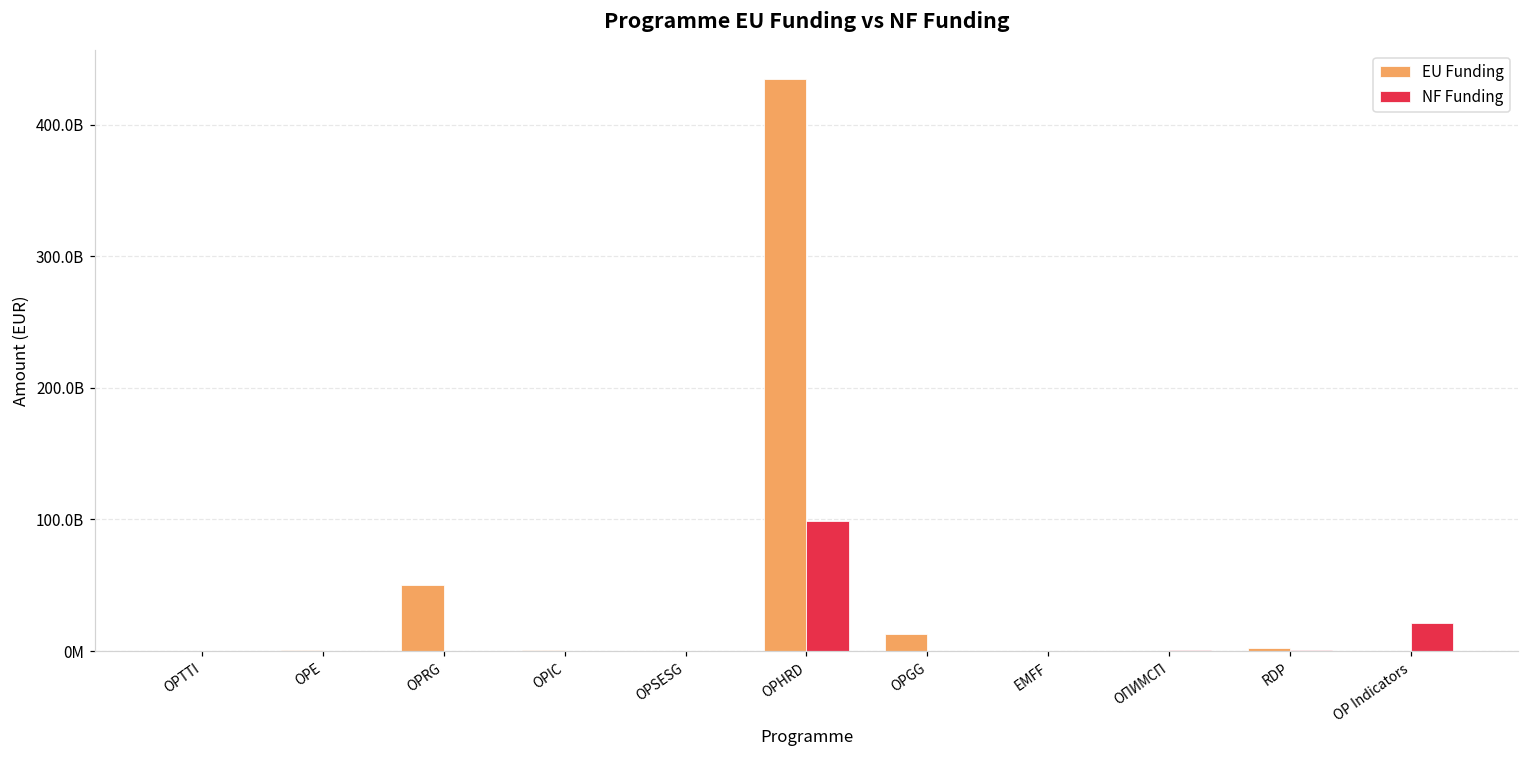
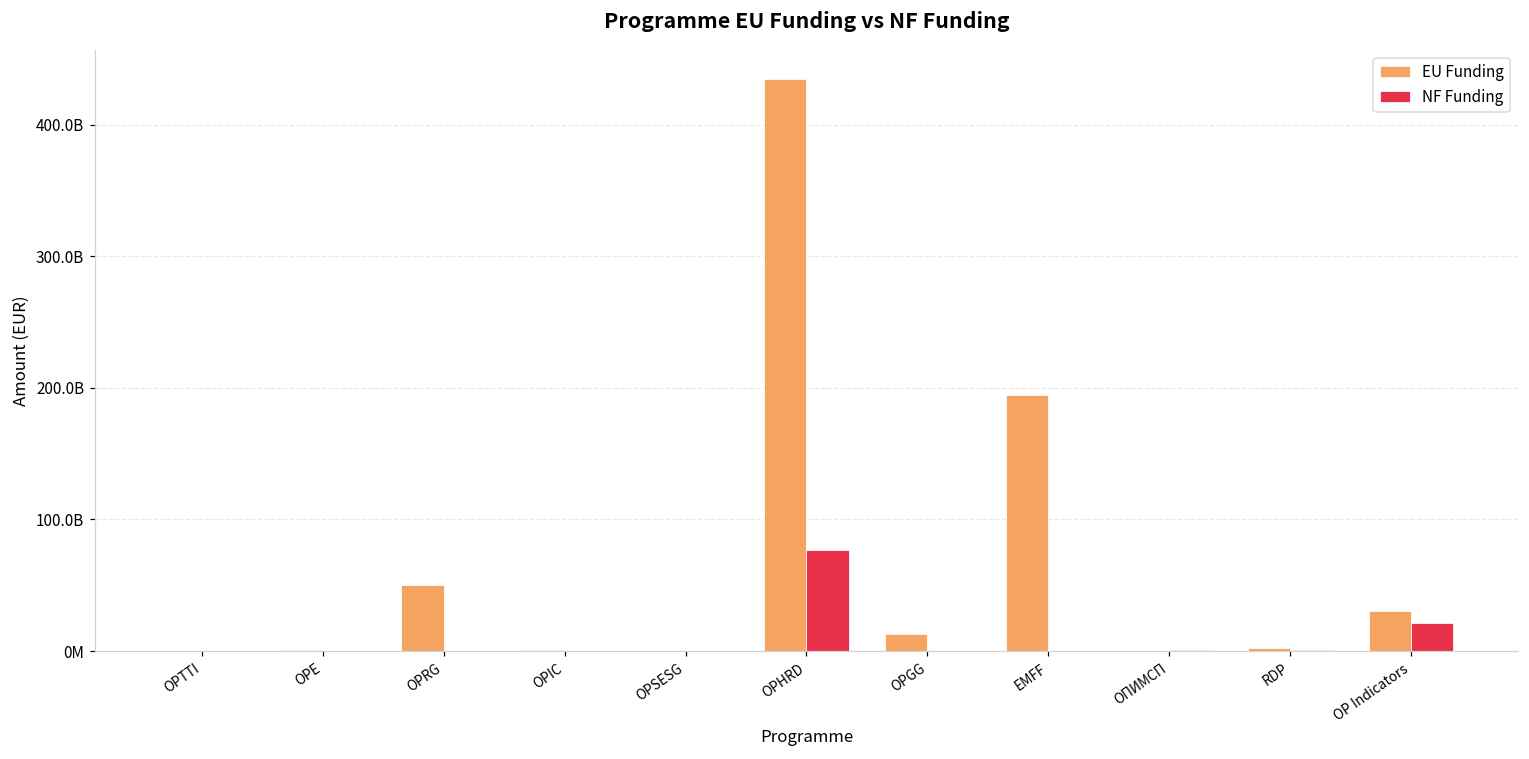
NF Funding, OPHRD: 99000000000 -> 77000000000
EU Funding, EMFF: 0 -> 194000000000
EU Funding, OP Indicators: 0 -> 30000000000
